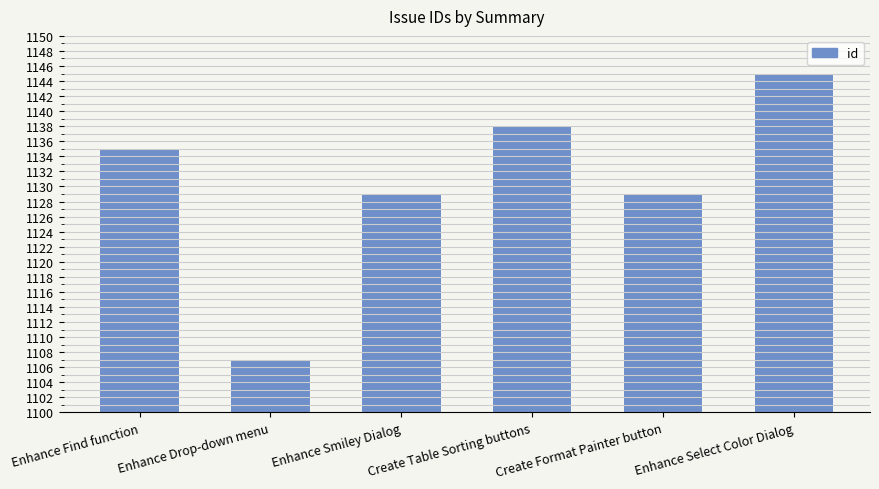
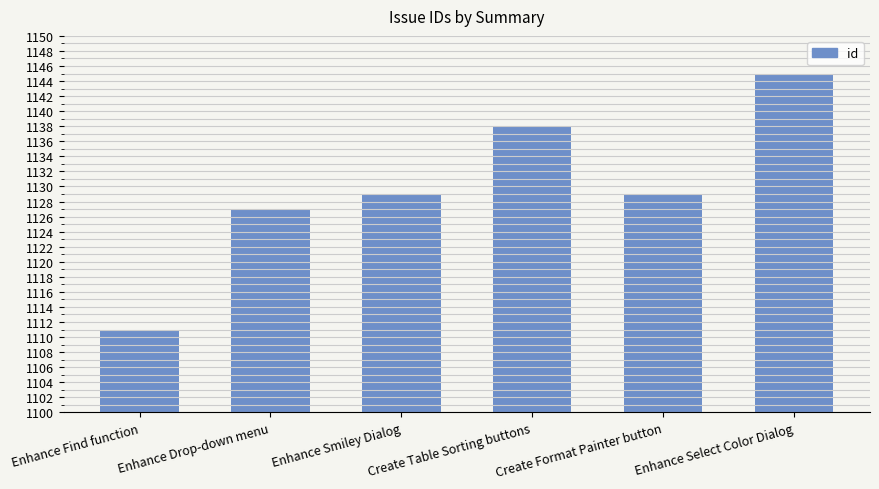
Enhance Find function: 1135 -> 1111
Enhance Drop-down menu: 1107 -> 1127
